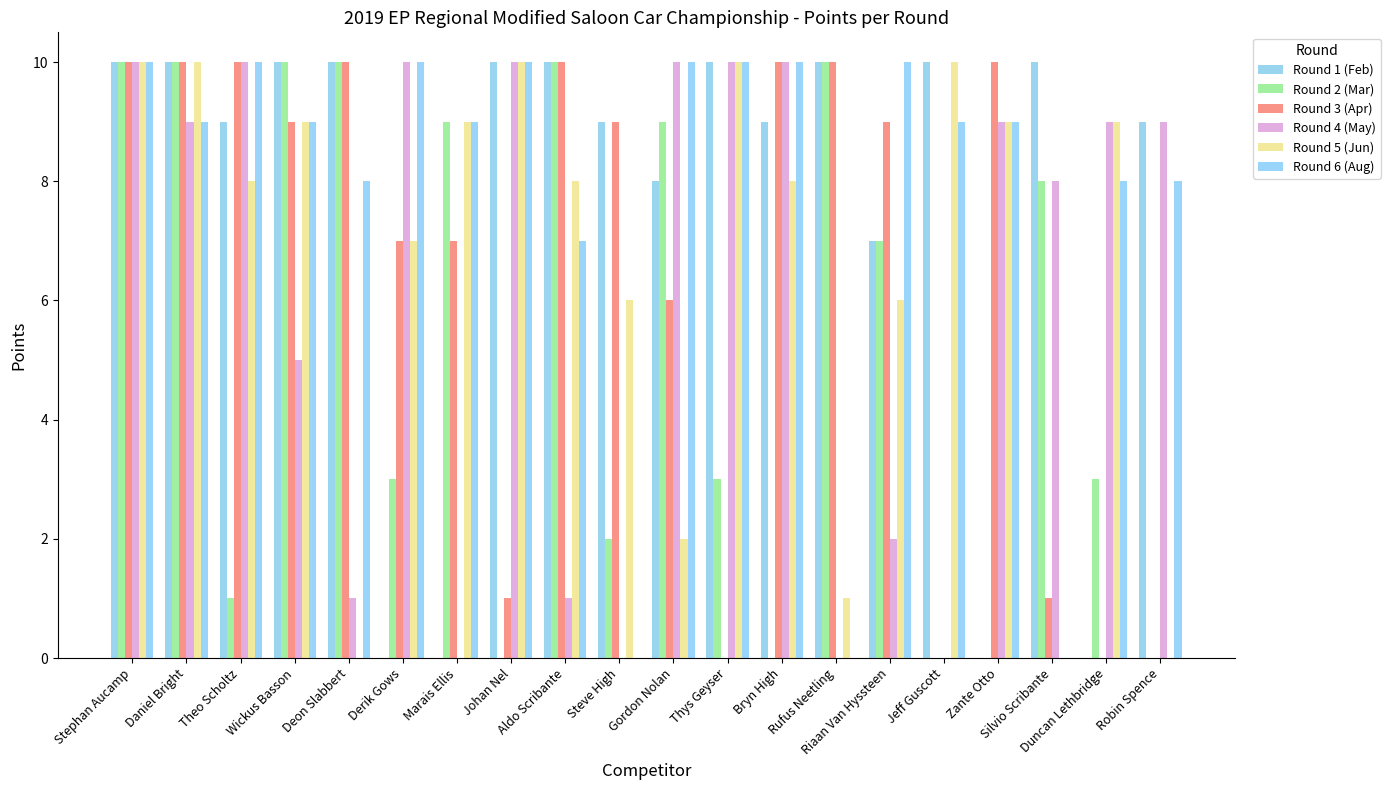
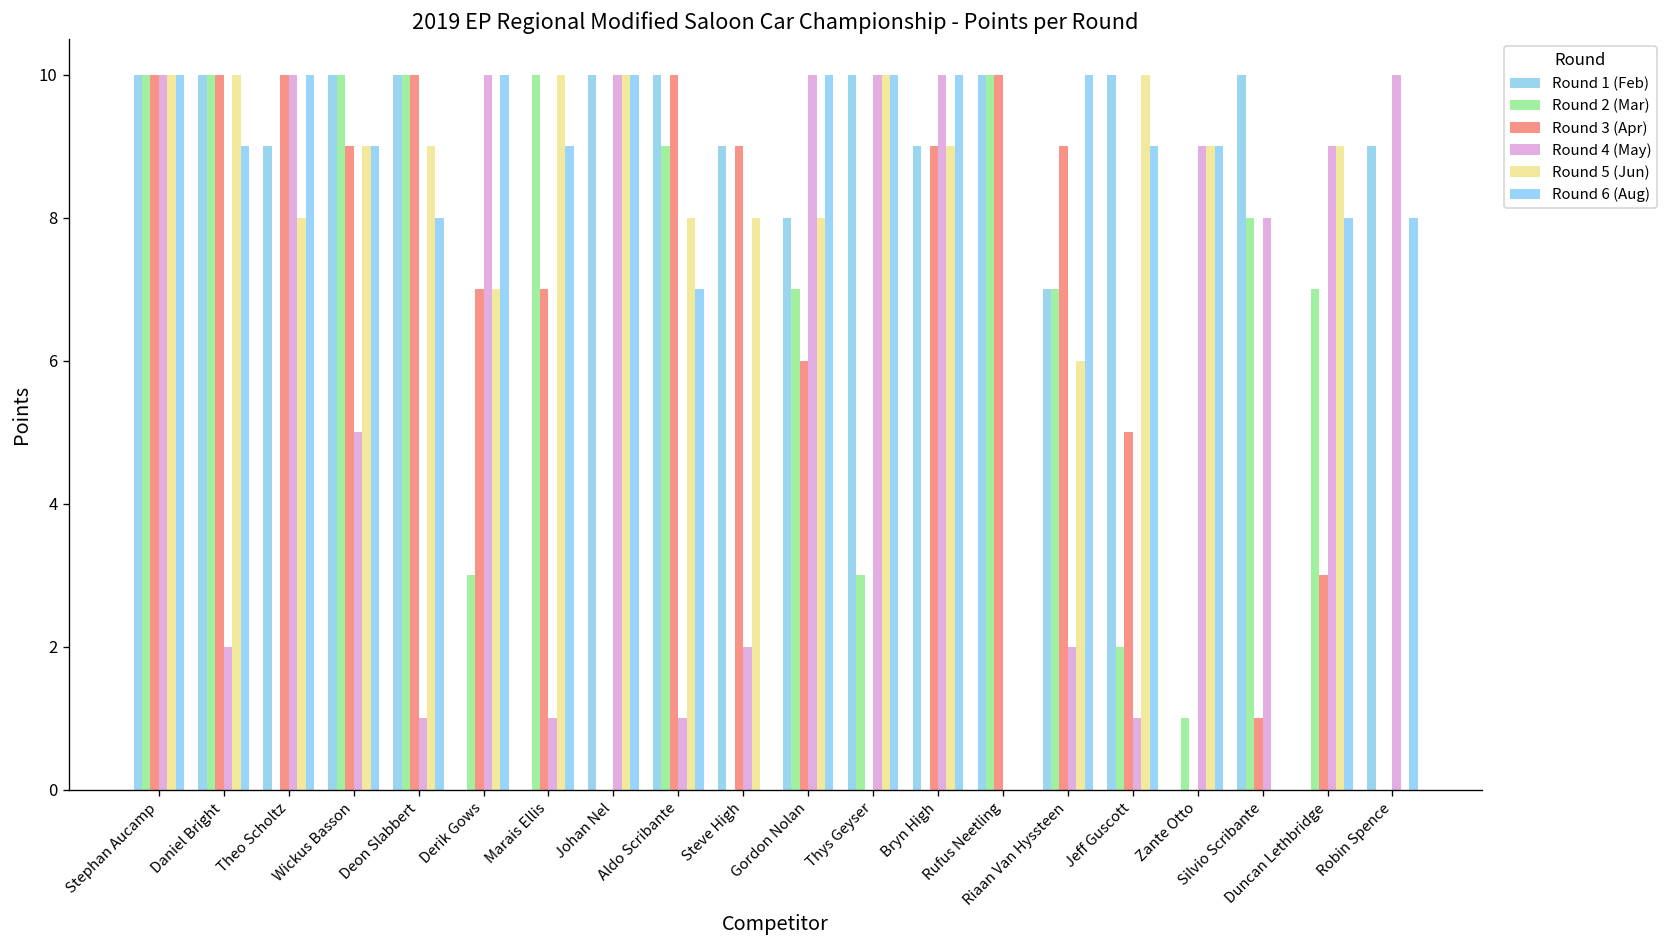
Round 4 (May), Daniel Bright: 9 -> 2
Round 2 (Mar), Theo Scholtz: 1 -> 0
Round 5 (Jun), Deon Slabbert: 0 -> 9
Round 2 (Mar), Marais Ellis: 9 -> 10
Round 4 (May), Marais Ellis: 0 -> 1
Round 5 (Jun), Marais Ellis: 9 -> 10
Round 3 (Apr), Johan Nel: 1 -> 0
Round 2 (Mar), Aldo Scribante: 10 -> 9
Round 2 (Mar), Steve High: 2 -> 0
Round 4 (May), Steve High: 0 -> 2
Round 5 (Jun), Steve High: 6 -> 8
Round 2 (Mar), Gordon Nolan: 9 -> 7
Round 5 (Jun), Gordon Nolan: 2 -> 8
Round 3 (Apr), Bryn High: 10 -> 9
Round 5 (Jun), Bryn High: 8 -> 9
Round 5 (Jun), Rufus Neetling: 1 -> 0
Round 2 (Mar), Jeff Guscott: 0 -> 2
Round 3 (Apr), Jeff Guscott: 0 -> 5
Round 4 (May), Jeff Guscott: 0 -> 1
Round 2 (Mar), Zante Otto: 0 -> 1
Round 3 (Apr), Zante Otto: 10 -> 0
Round 2 (Mar), Duncan Lethbridge: 3 -> 7
Round 3 (Apr), Duncan Lethbridge: 0 -> 3
Round 4 (May), Robin Spence: 9 -> 10
